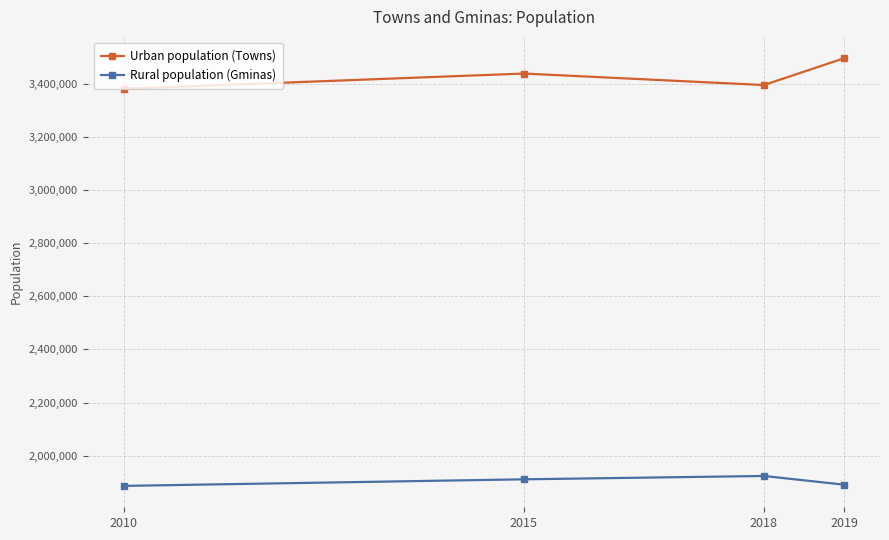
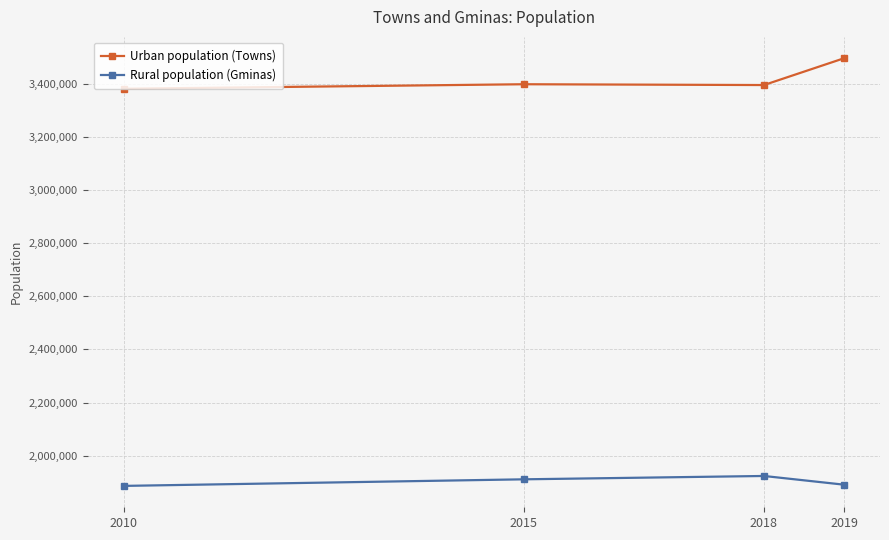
Urban population (Towns), 2015: 3,440,000 -> 3,400,000
